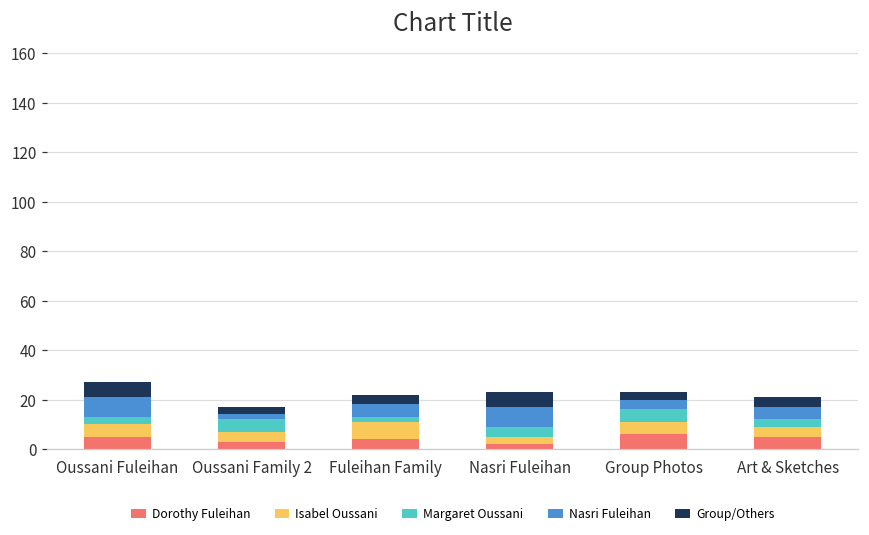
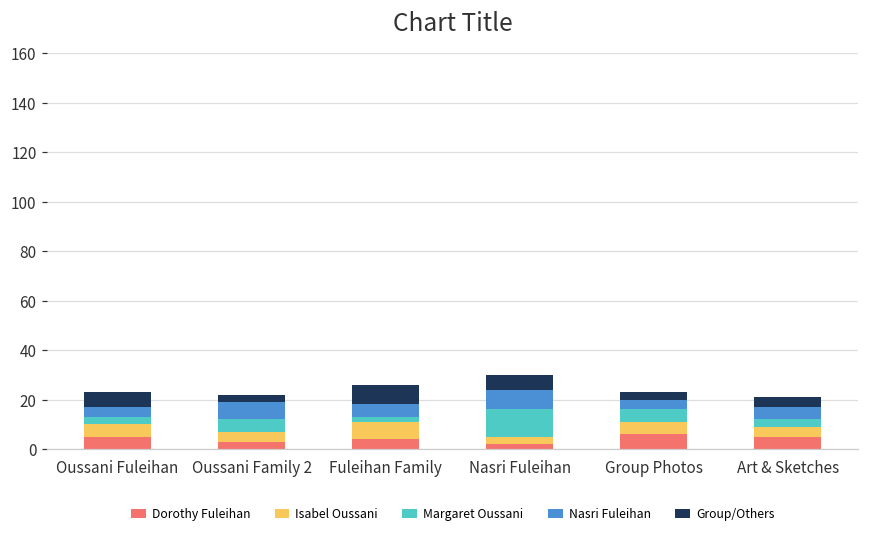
Nasri Fuleihan, Oussani Fuleihan: 8 -> 4
Nasri Fuleihan, Oussani Family 2: 2 -> 7
Group/Others, Fuleihan Family: 4 -> 8
Margaret Oussani, Nasri Fuleihan: 4 -> 11
